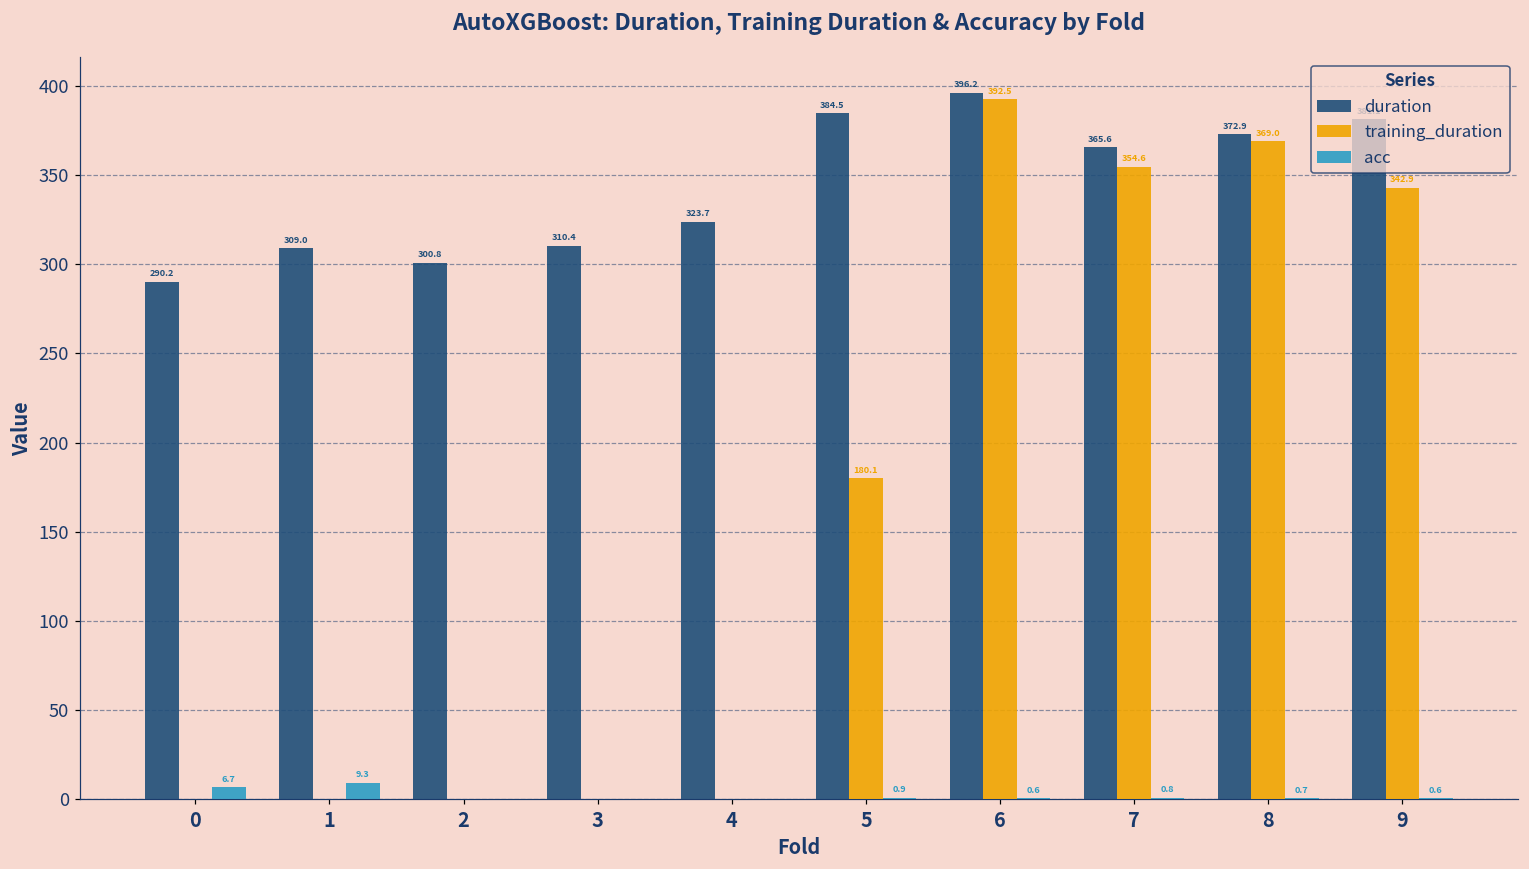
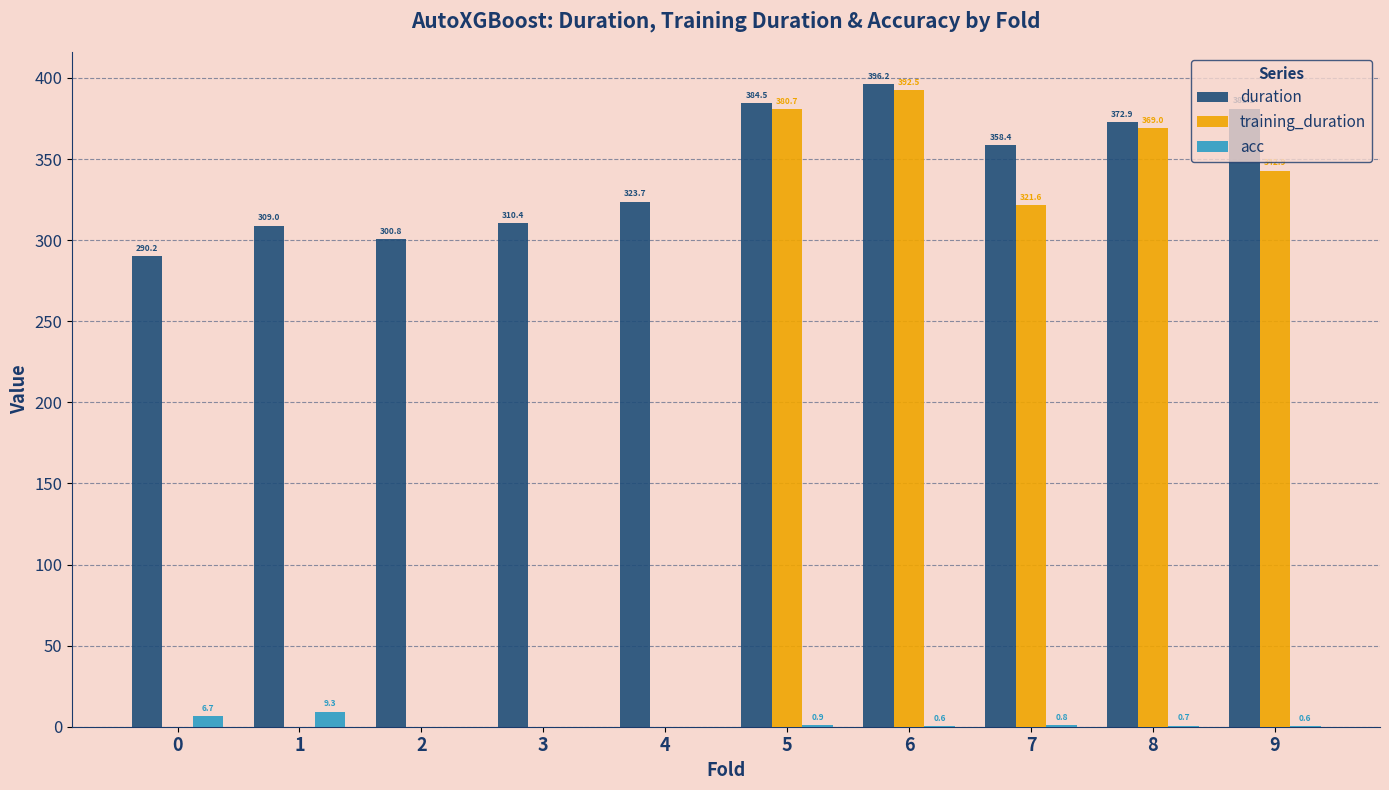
training_duration, 5: 180.1 -> 380.7
duration, 7: 365.6 -> 358.4
training_duration, 7: 354.6 -> 321.6
